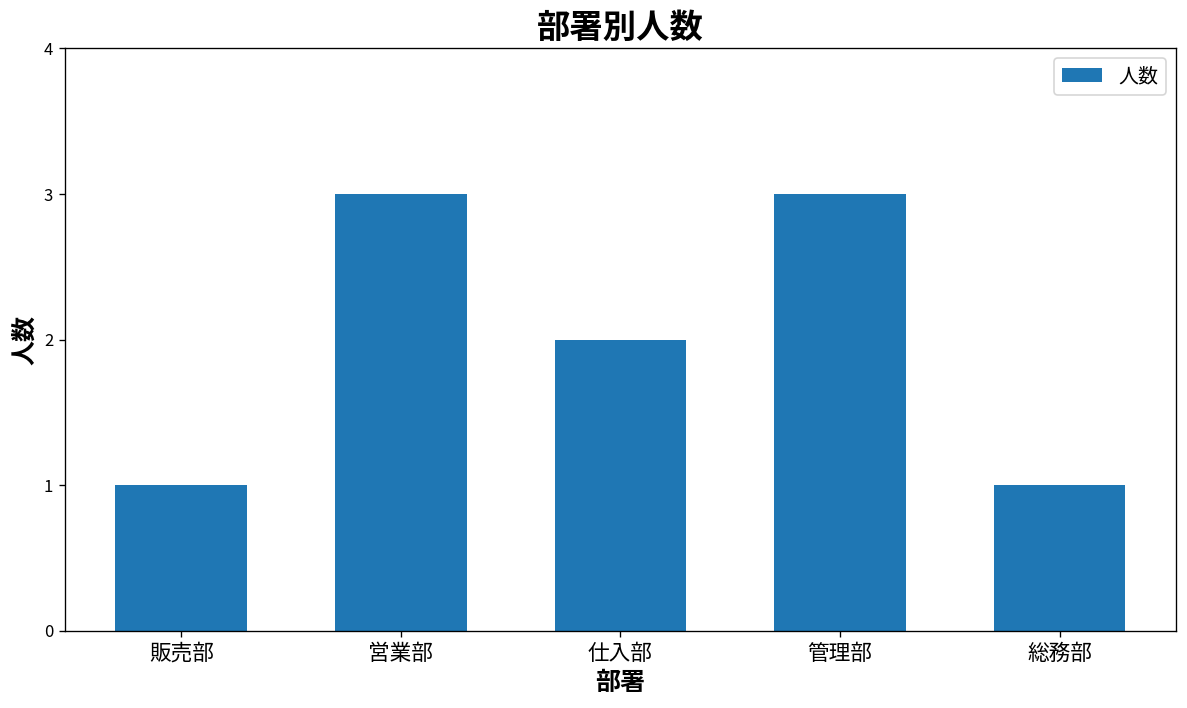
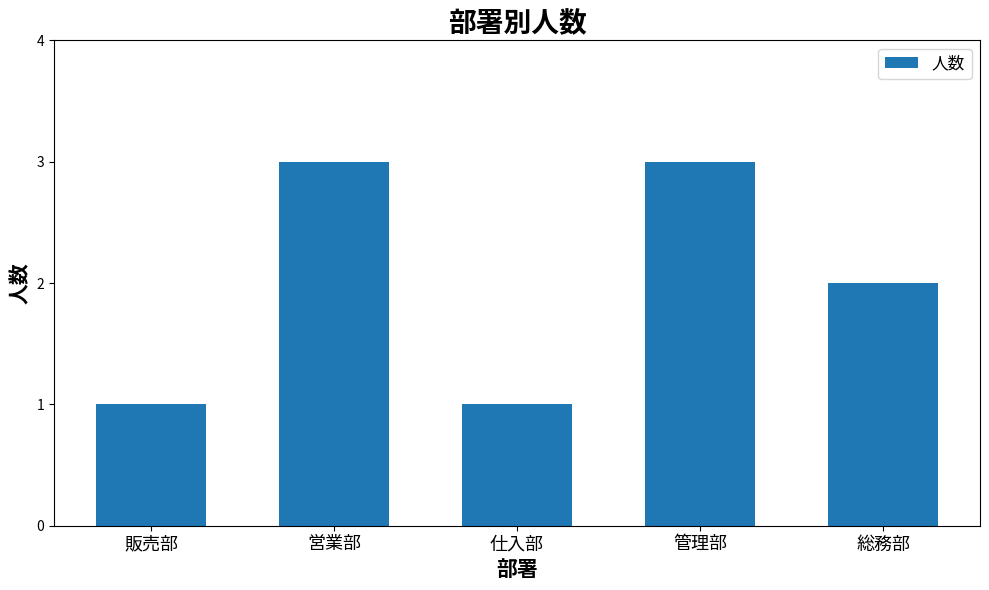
仕入部: 2 -> 1
総務部: 1 -> 2
